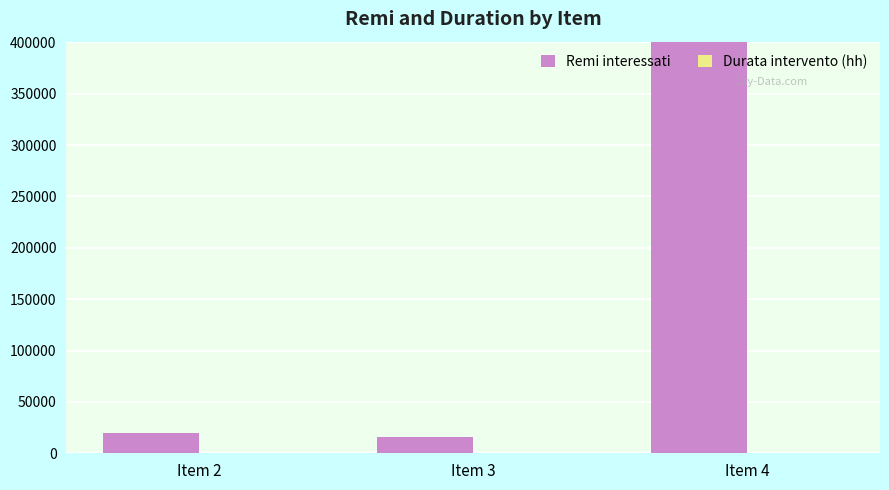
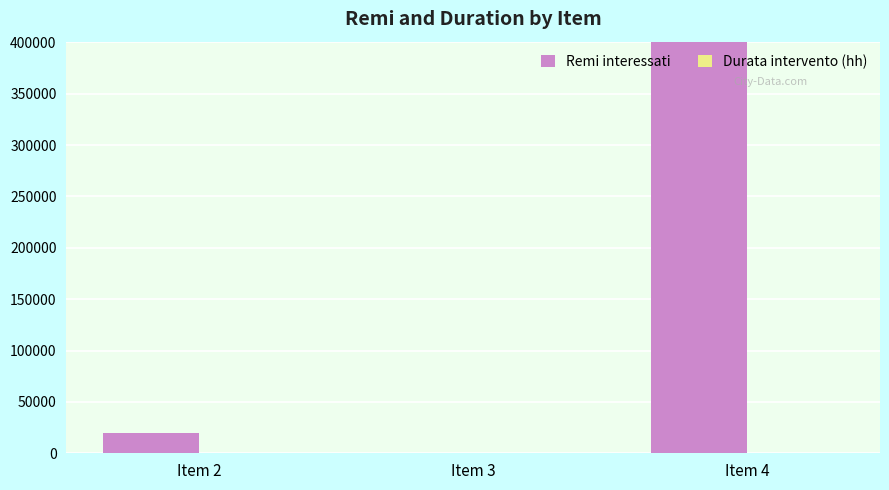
Remi interessati, Item 3: 16000 -> 0
